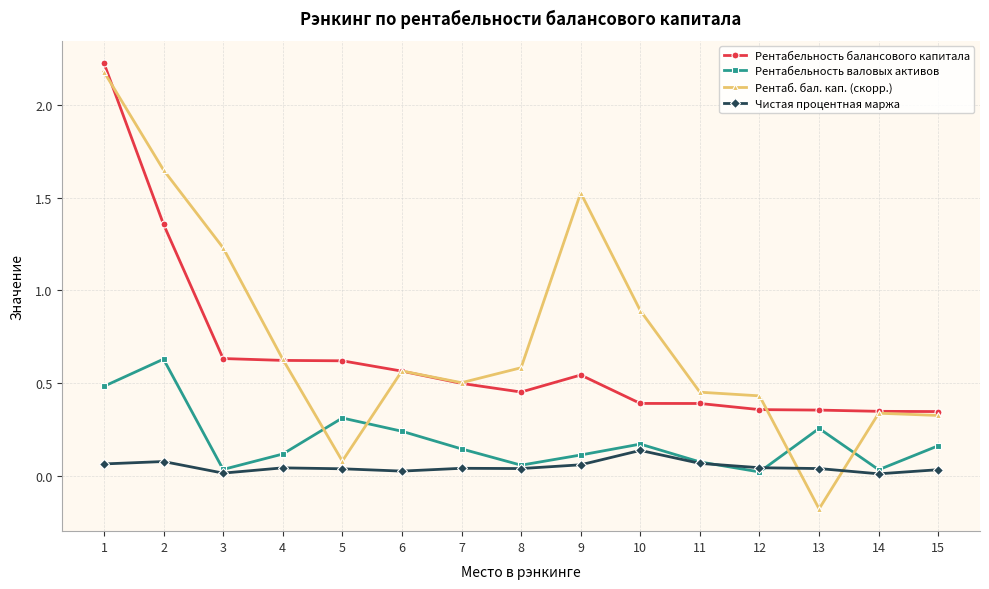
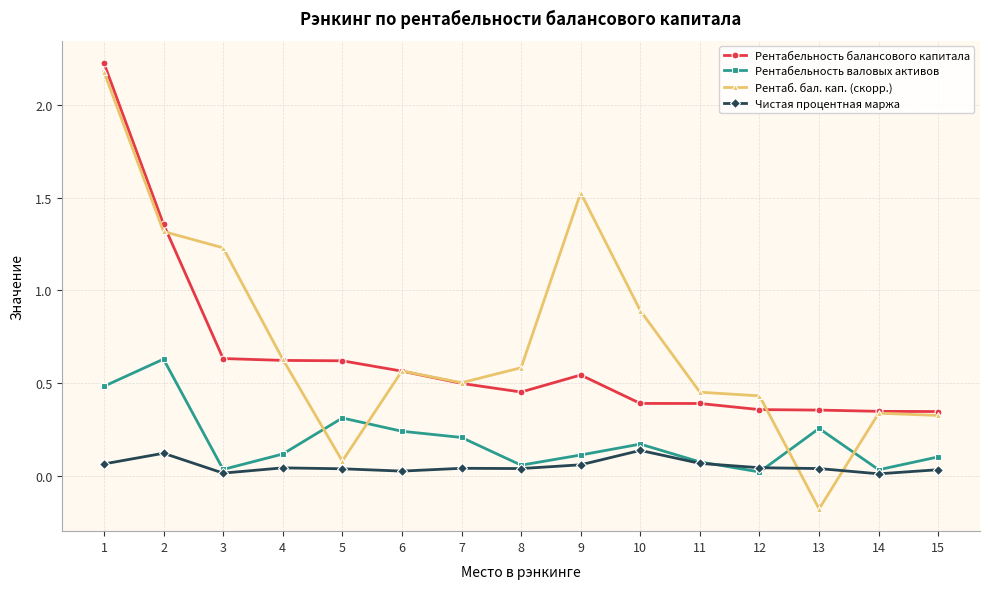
Рентаб. бал. кап. (скорр.), 2: 1.65 -> 1.32
Чистая процентная маржа, 2: 0.08 -> 0.12
Рентабельность валовых активов, 7: 0.14 -> 0.21
Рентабельность валовых активов, 15: 0.16 -> 0.10
